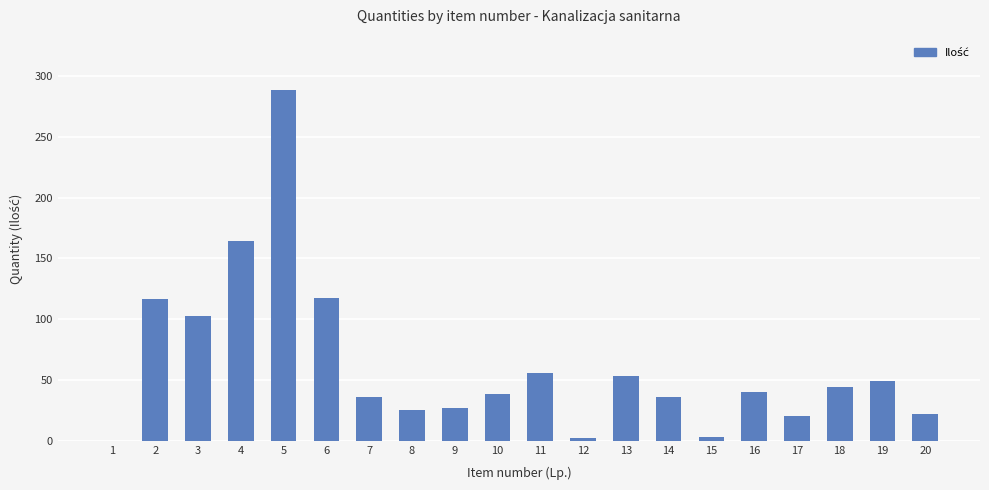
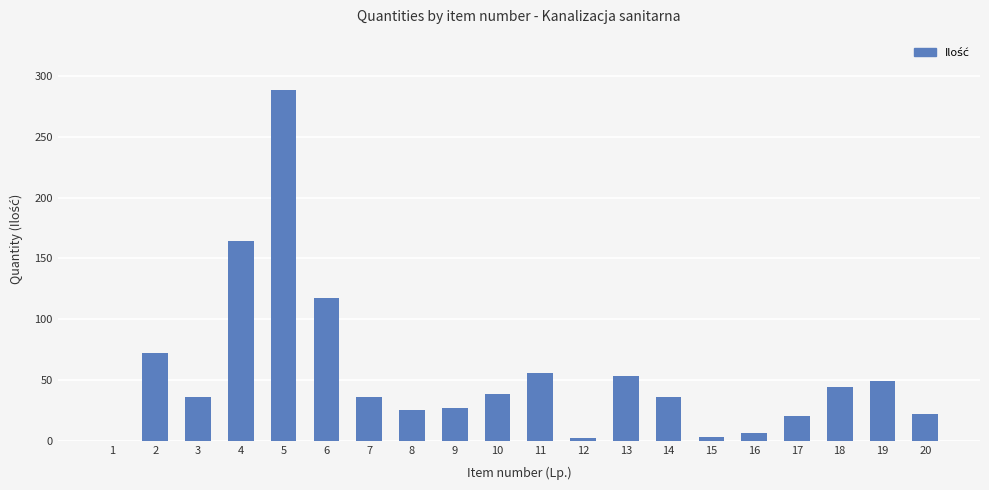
2: 117 -> 73
3: 103 -> 36
16: 40 -> 6
